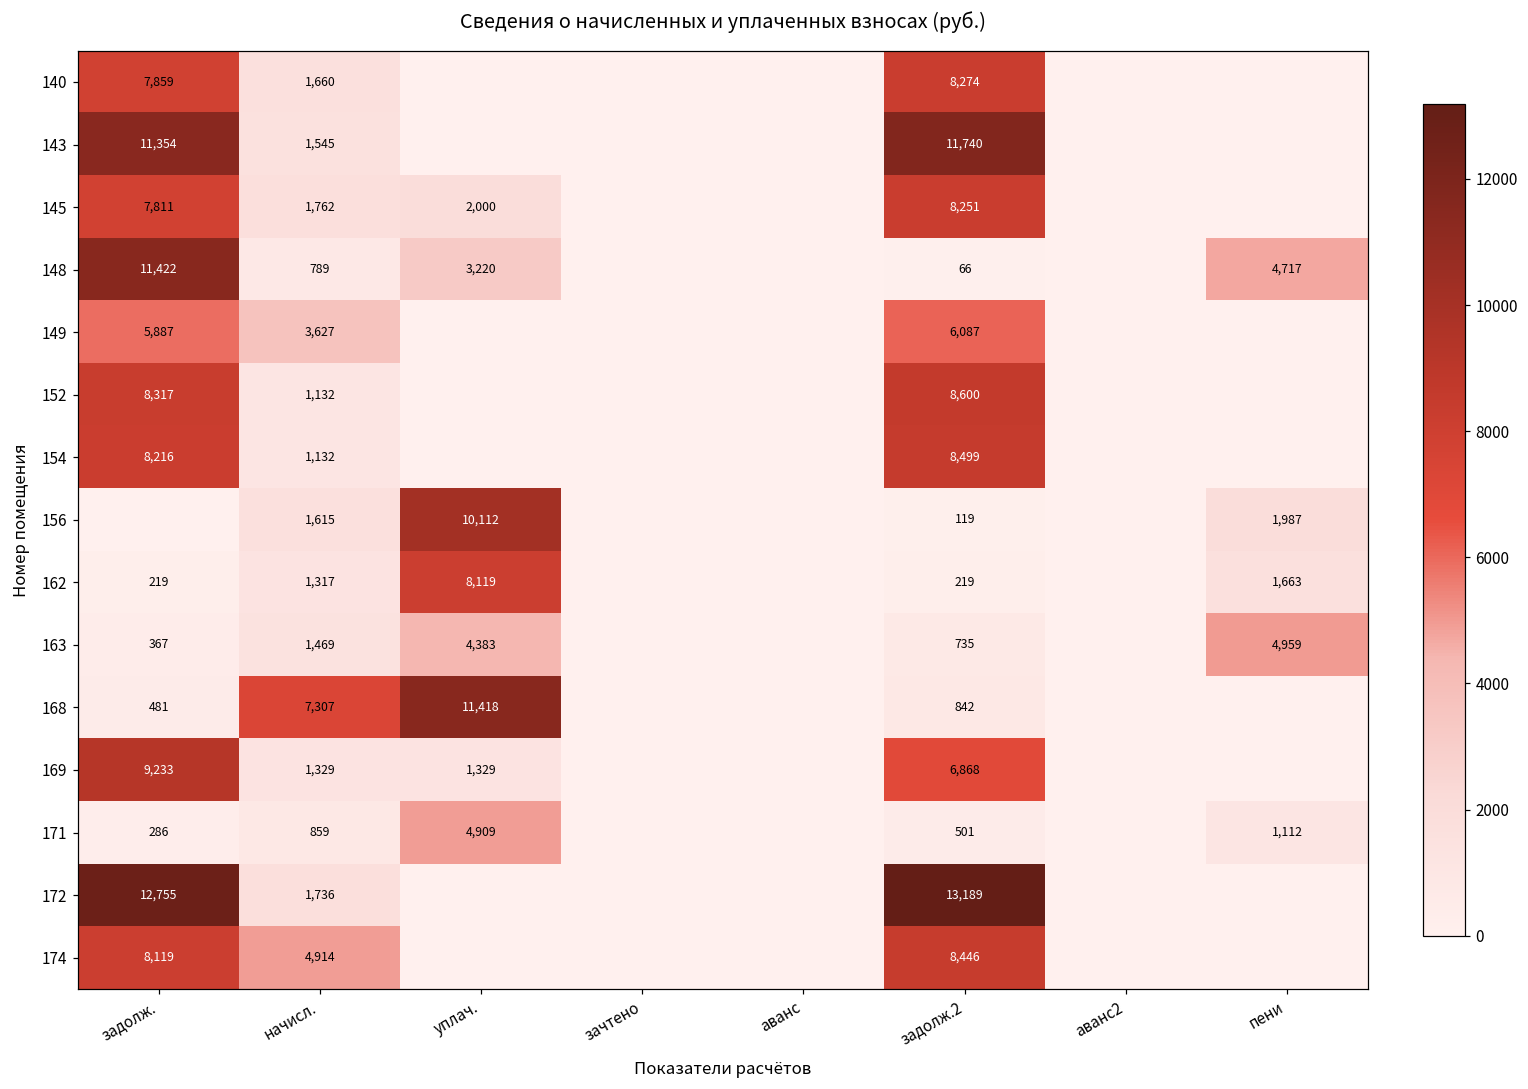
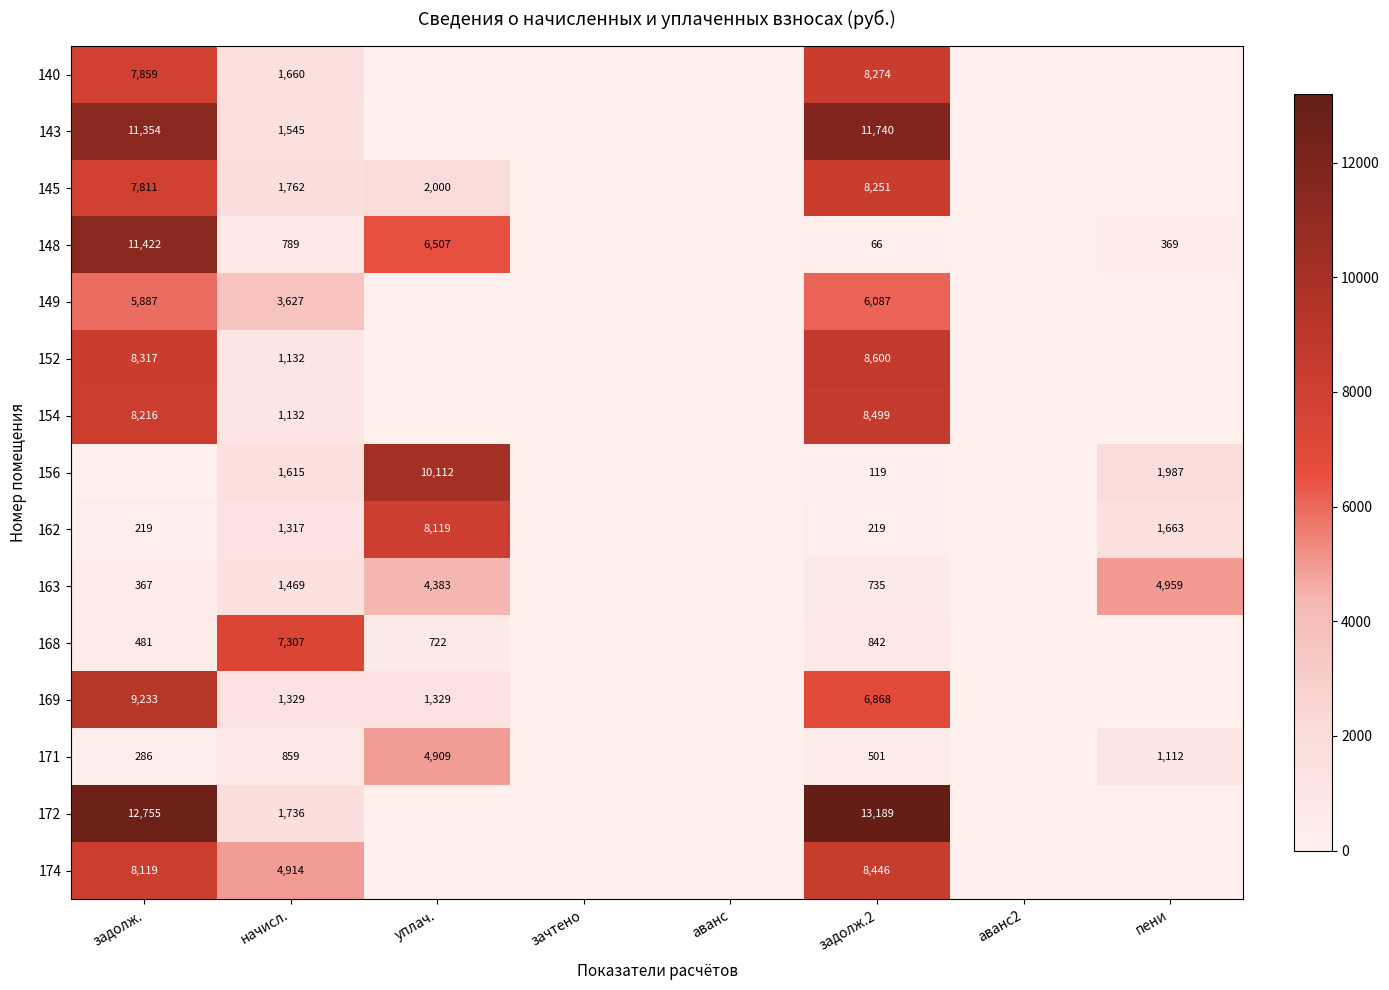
148, уплач.: 3,220 -> 6,507
148, пени: 4,717 -> 369
168, уплач.: 11,418 -> 722
